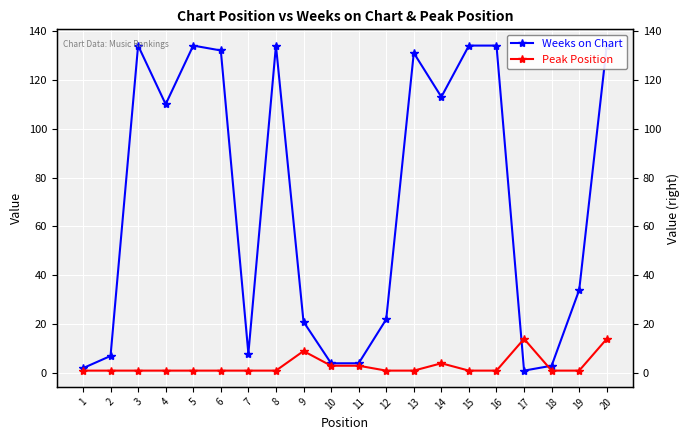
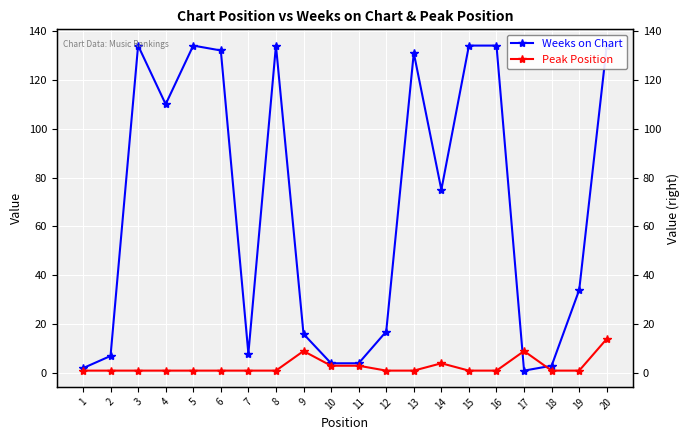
Weeks on Chart, 9: 21 -> 16
Weeks on Chart, 12: 22 -> 17
Weeks on Chart, 14: 113 -> 75
Peak Position, 17: 14 -> 9
